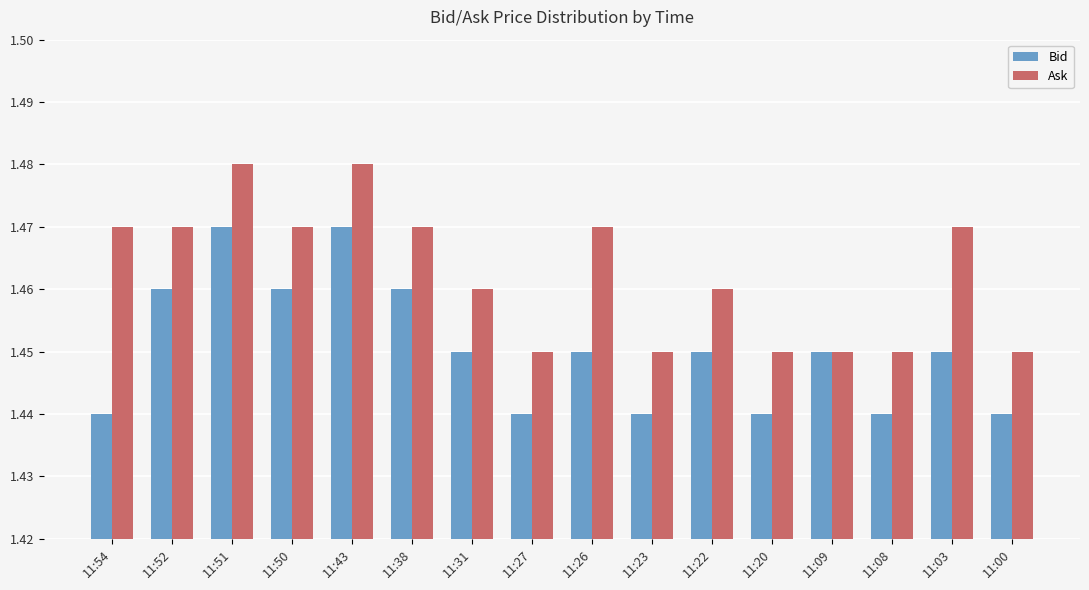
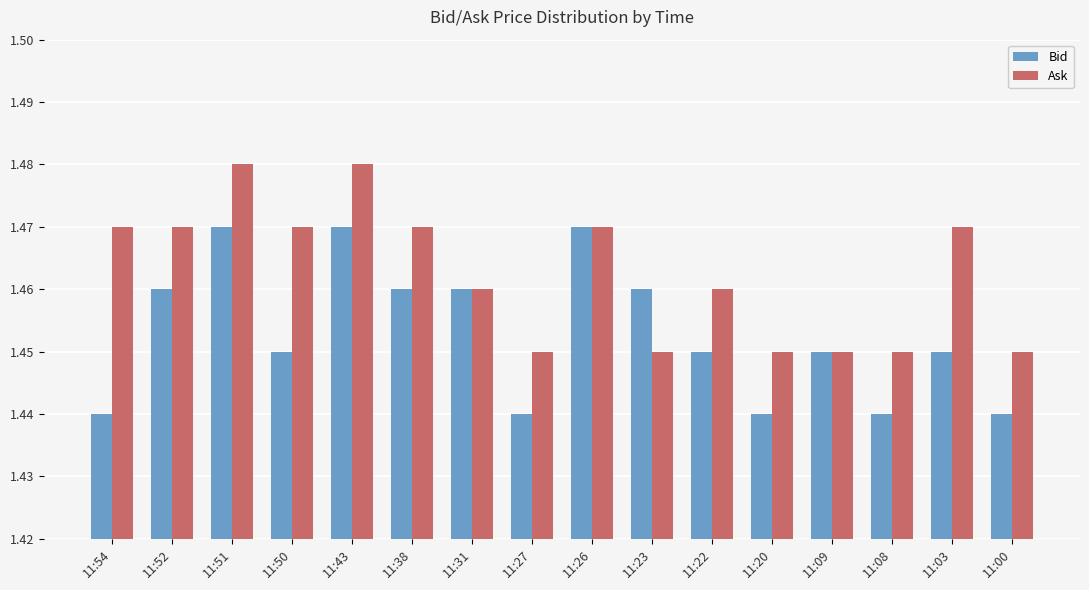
Bid, 11:50: 1.46 -> 1.45
Bid, 11:31: 1.45 -> 1.46
Bid, 11:26: 1.45 -> 1.47
Bid, 11:23: 1.44 -> 1.46
